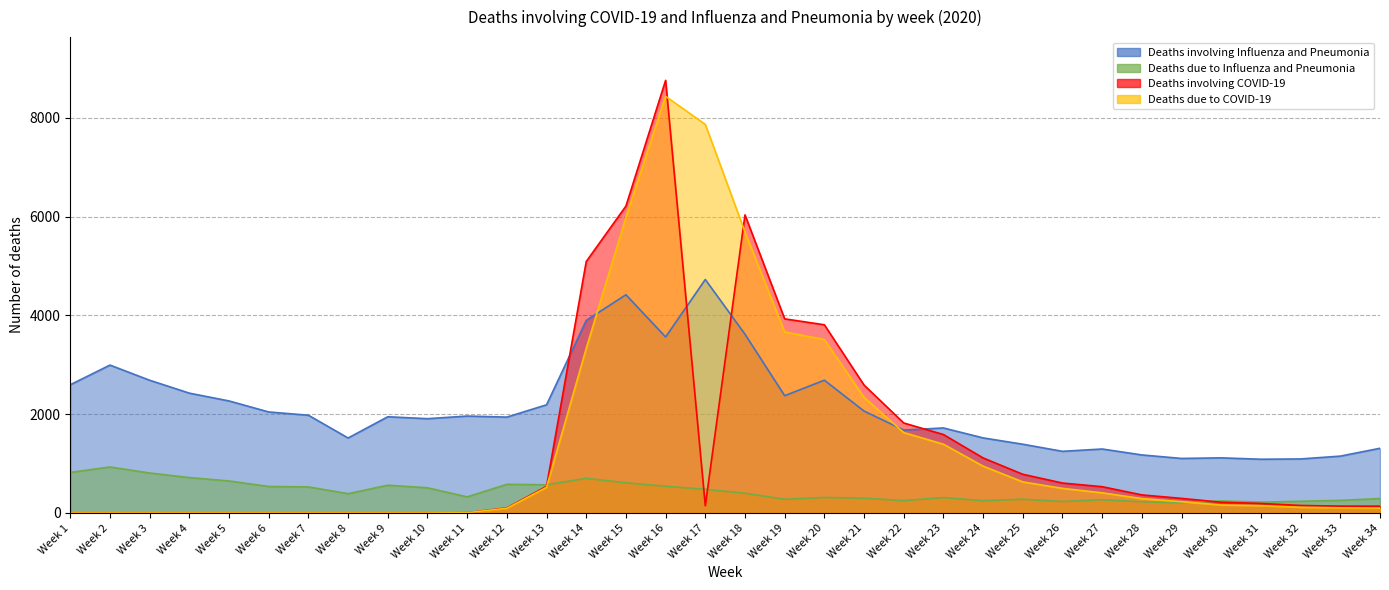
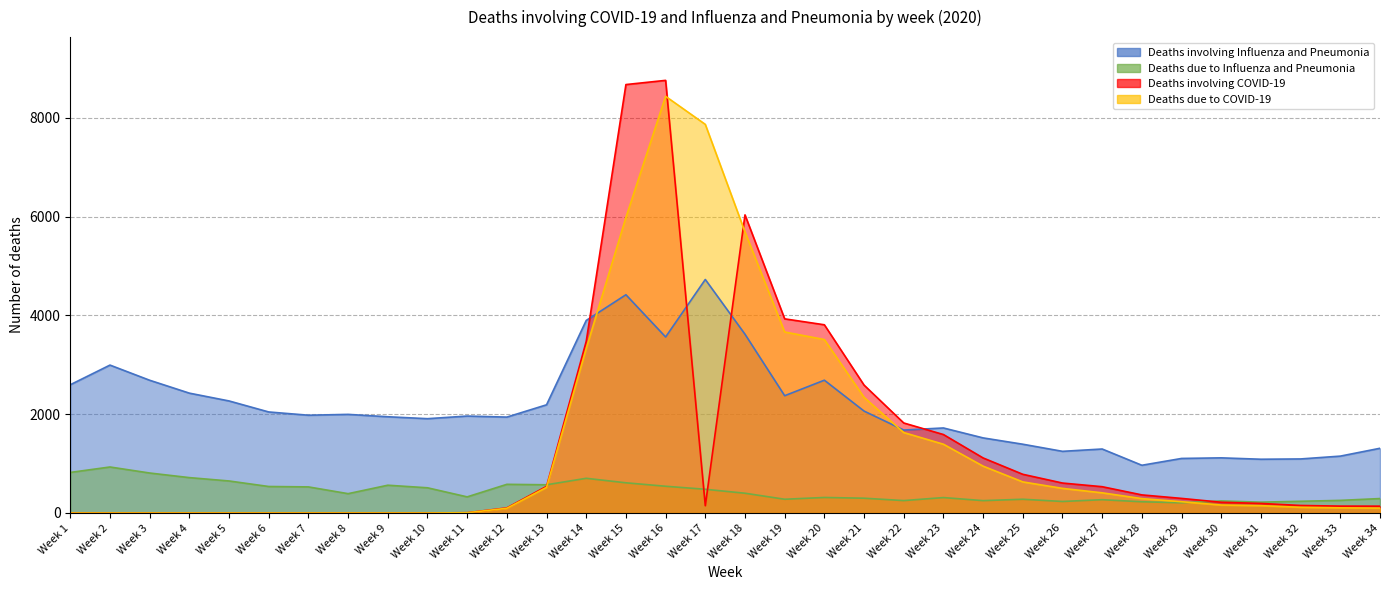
Deaths involving Influenza and Pneumonia, Week 8: 1500 -> 2000
Deaths involving COVID-19, Week 14: 5100 -> 3500
Deaths involving COVID-19, Week 15: 6200 -> 8700
Deaths involving Influenza and Pneumonia, Week 28: 1200 -> 1000
